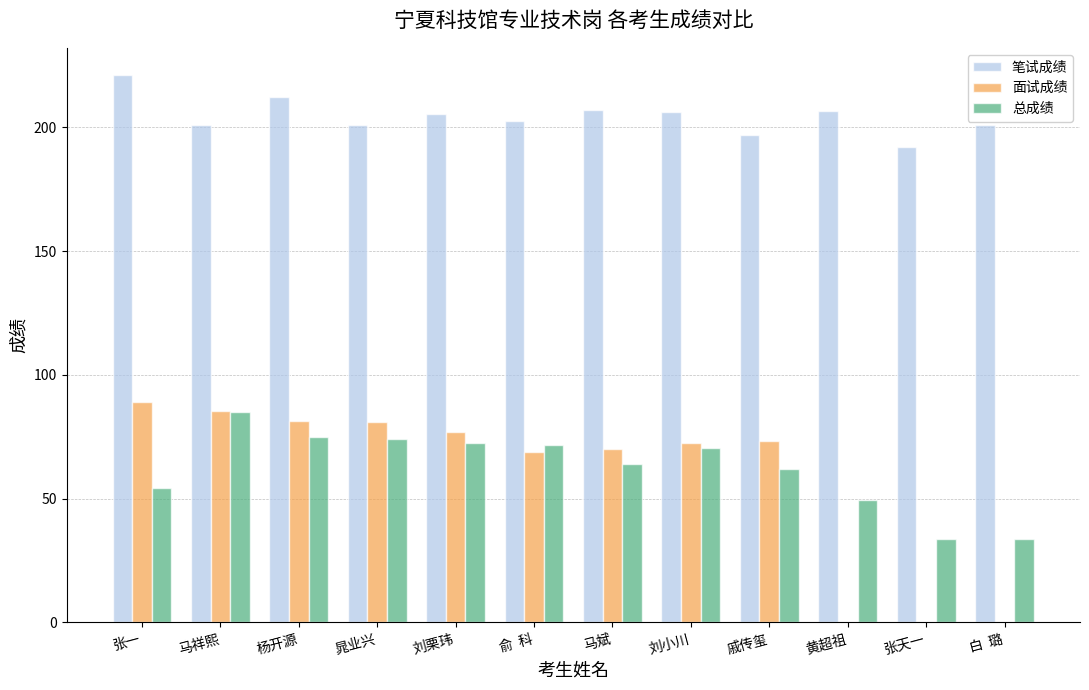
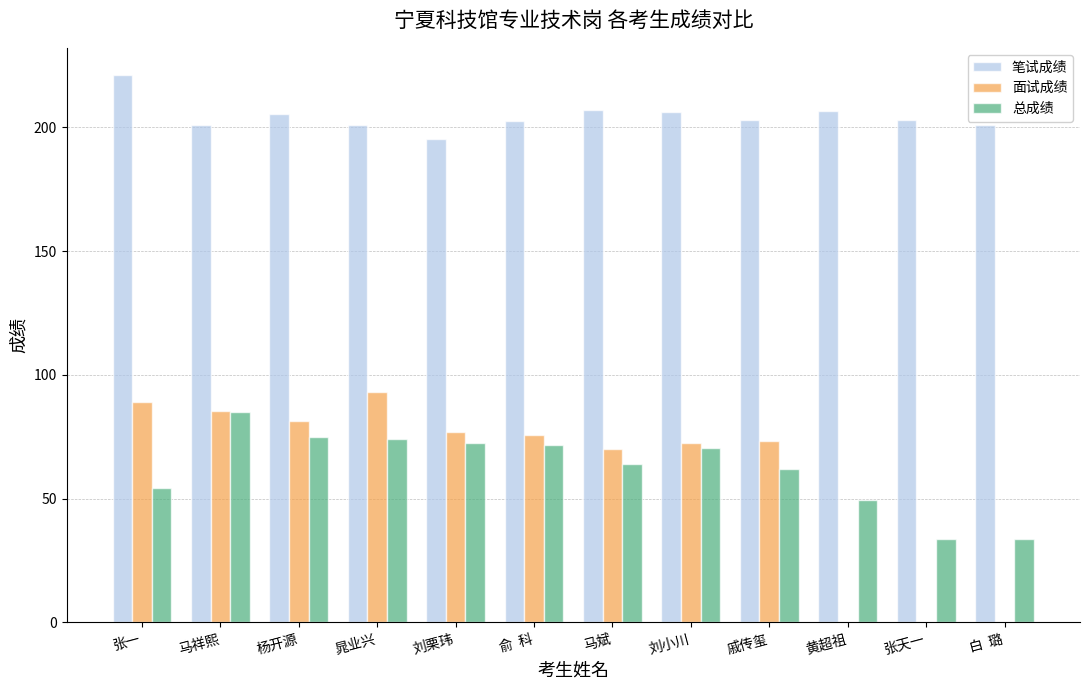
笔试成绩, 杨开源: 212 -> 206
面试成绩, 晁业兴: 81 -> 93
笔试成绩, 刘栗玮: 206 -> 195
面试成绩, 俞 科: 69 -> 76
笔试成绩, 戚传玺: 197 -> 203
笔试成绩, 张天一: 192 -> 203
